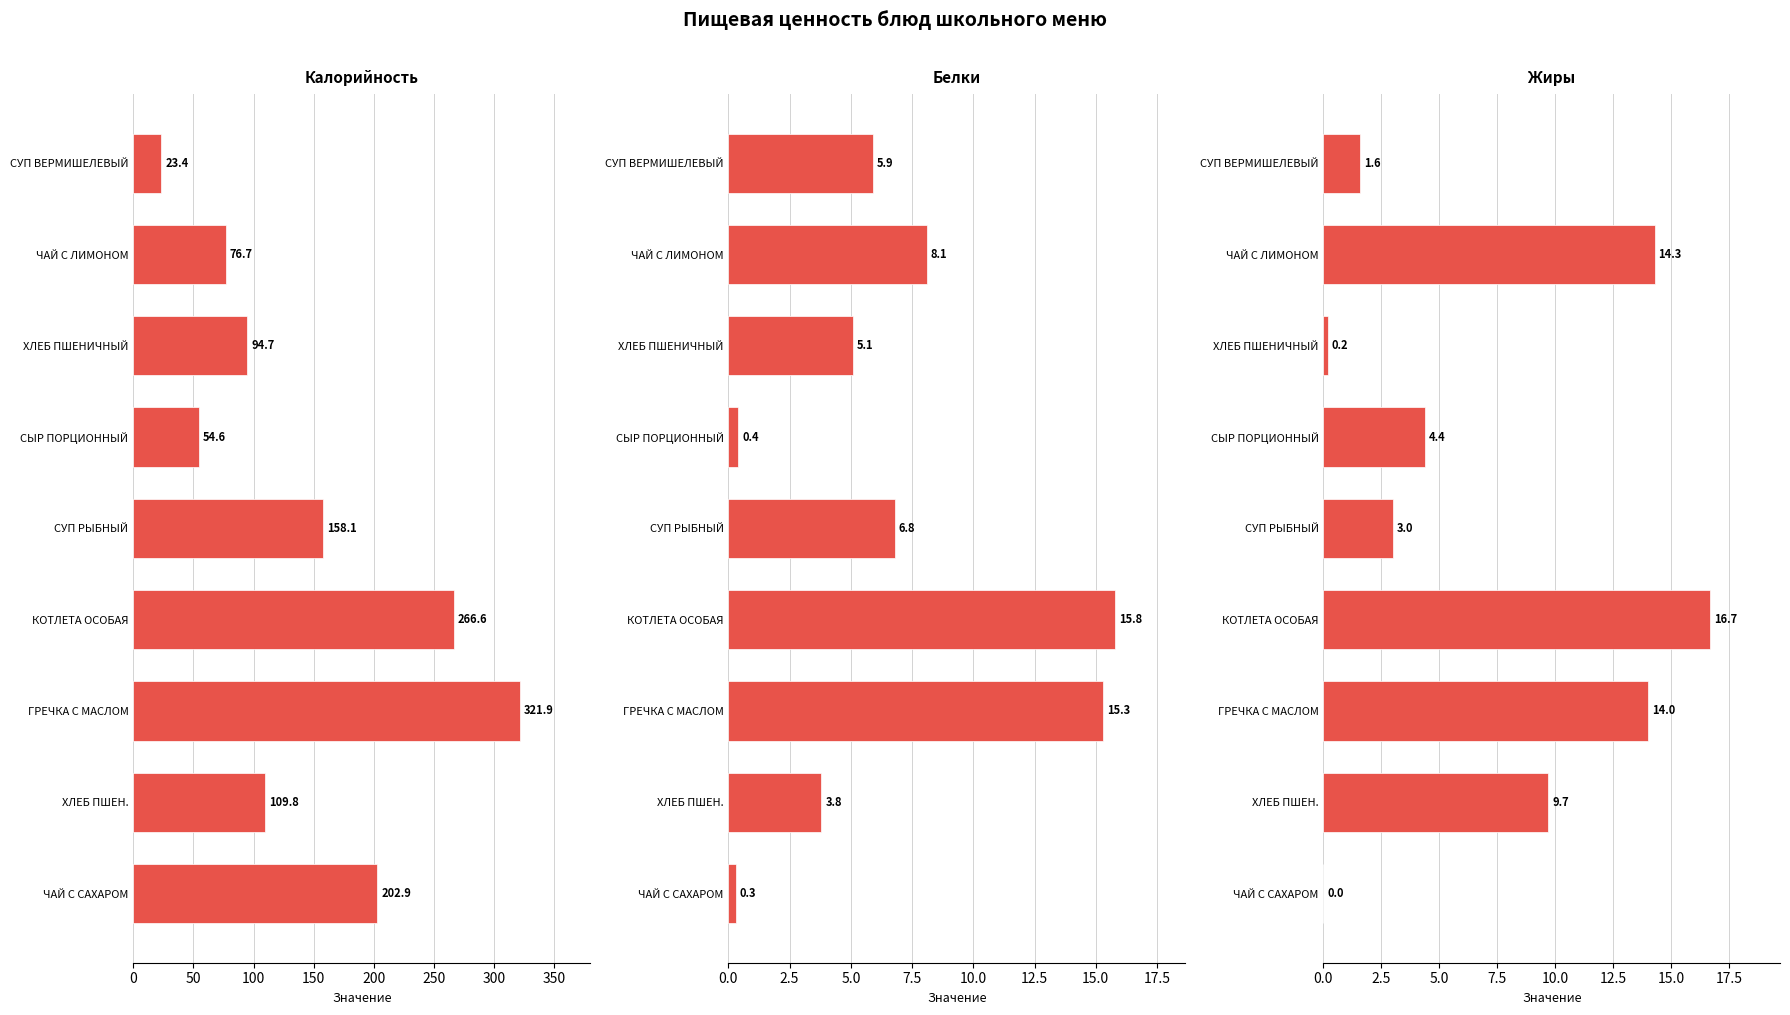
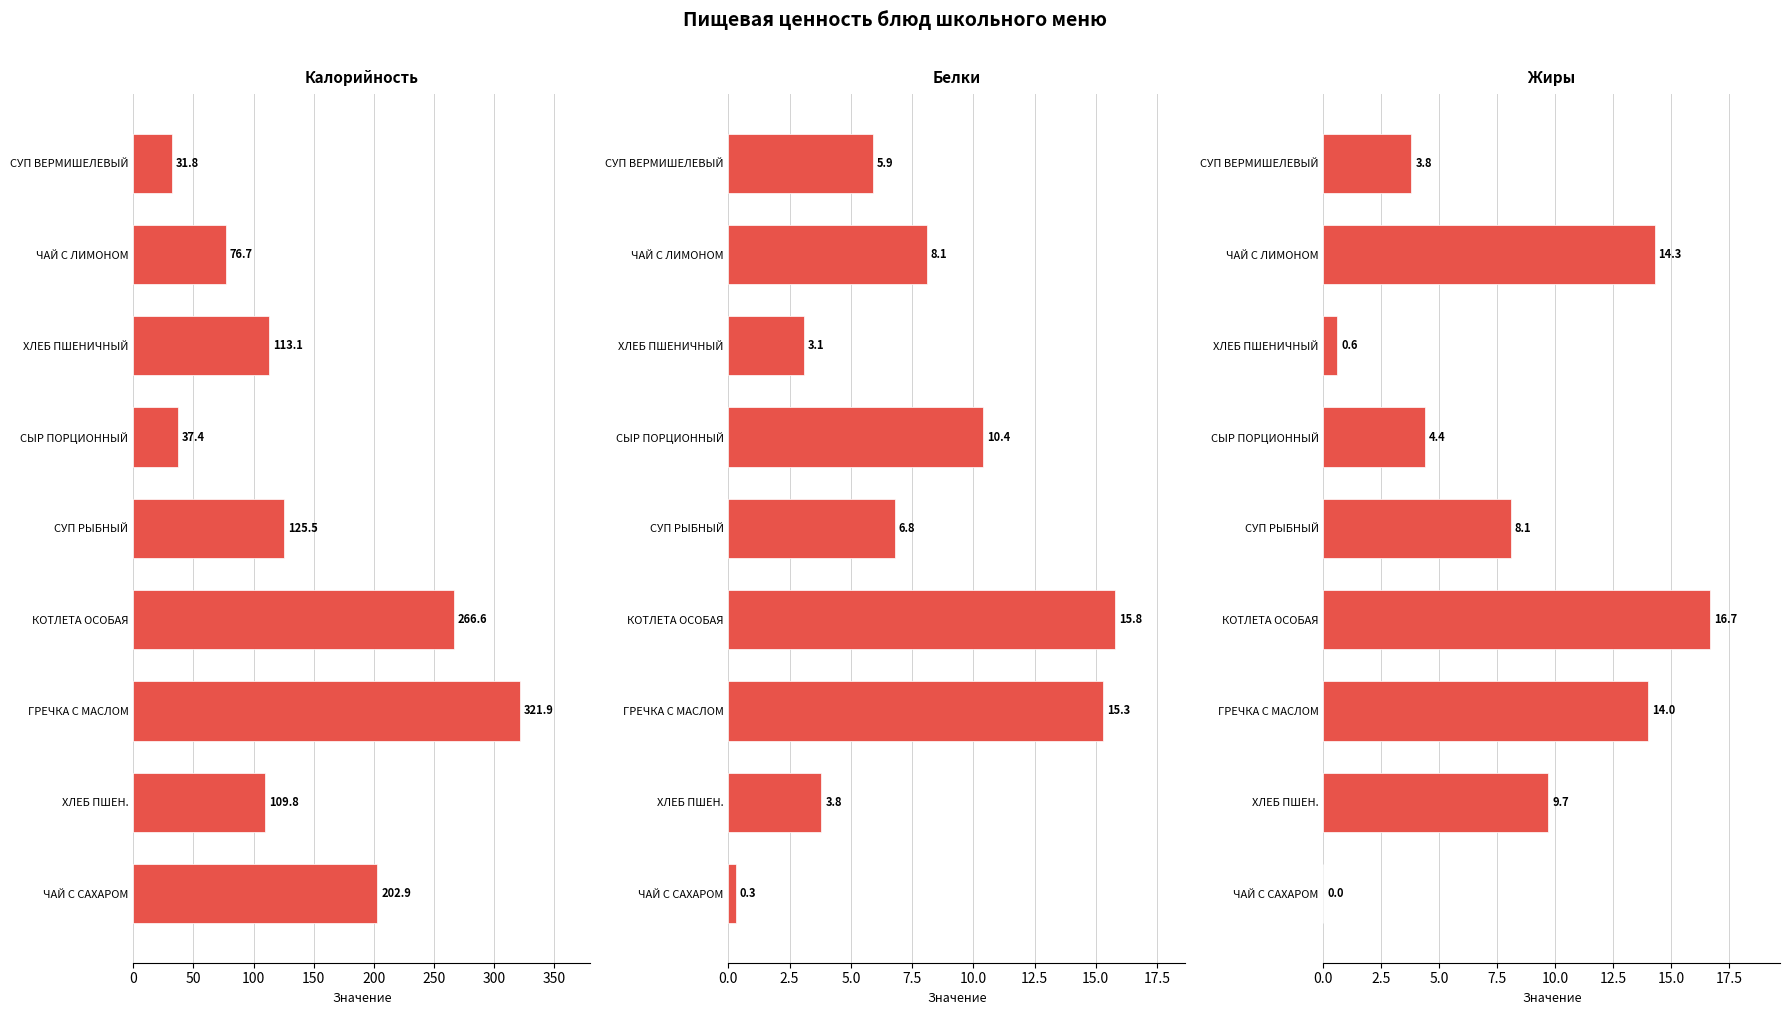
Калорийность, СУП ВЕРМИШЕЛЕВЫЙ: 23.4 -> 31.8
Калорийность, ХЛЕБ ПШЕНИЧНЫЙ: 94.7 -> 113.1
Калорийность, СЫР ПОРЦИОННЫЙ: 54.6 -> 37.4
Калорийность, СУП РЫБНЫЙ: 158.1 -> 125.5
Белки, ХЛЕБ ПШЕНИЧНЫЙ: 5.1 -> 3.1
Белки, СЫР ПОРЦИОННЫЙ: 0.4 -> 10.4
Жиры, СУП ВЕРМИШЕЛЕВЫЙ: 1.6 -> 3.8
Жиры, ХЛЕБ ПШЕНИЧНЫЙ: 0.2 -> 0.6
Жиры, СУП РЫБНЫЙ: 3.0 -> 8.1
